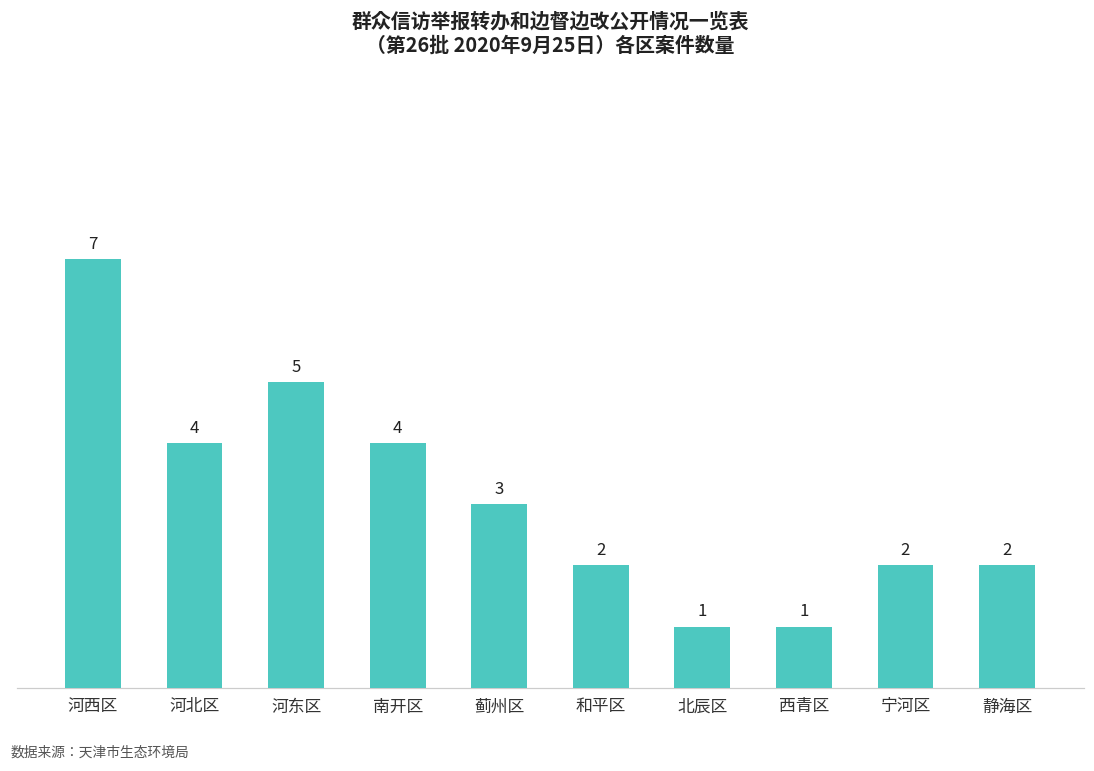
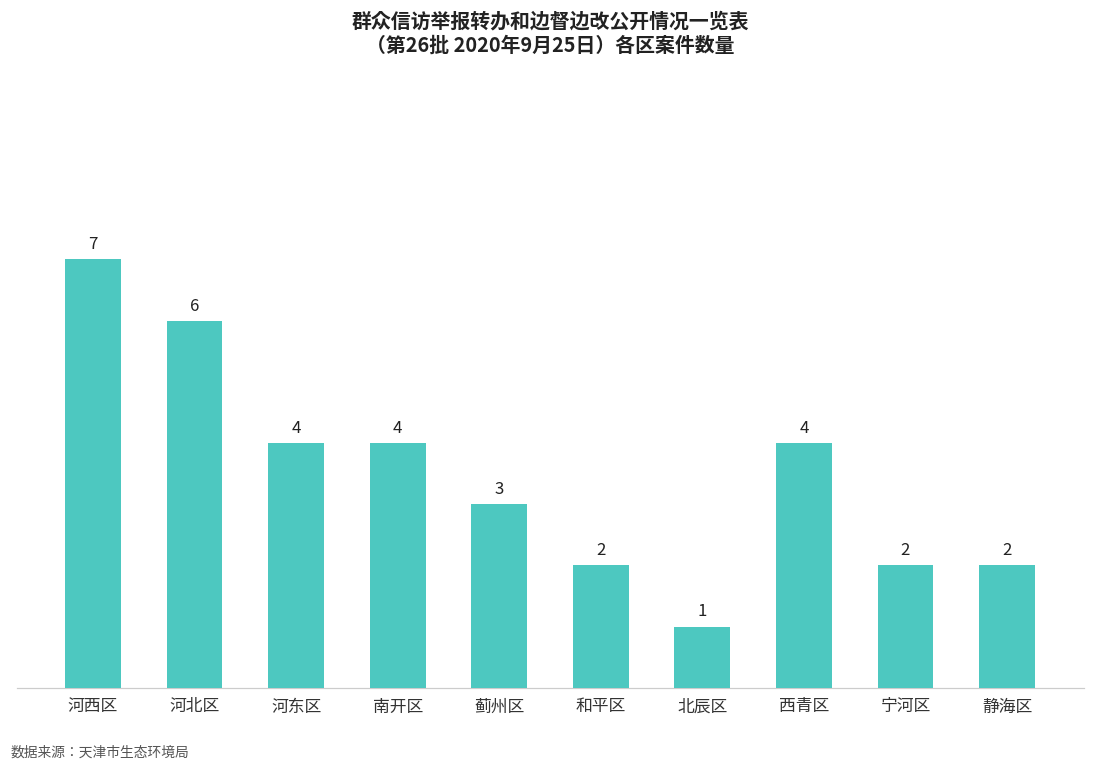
河北区: 4 -> 6
河东区: 5 -> 4
西青区: 1 -> 4
